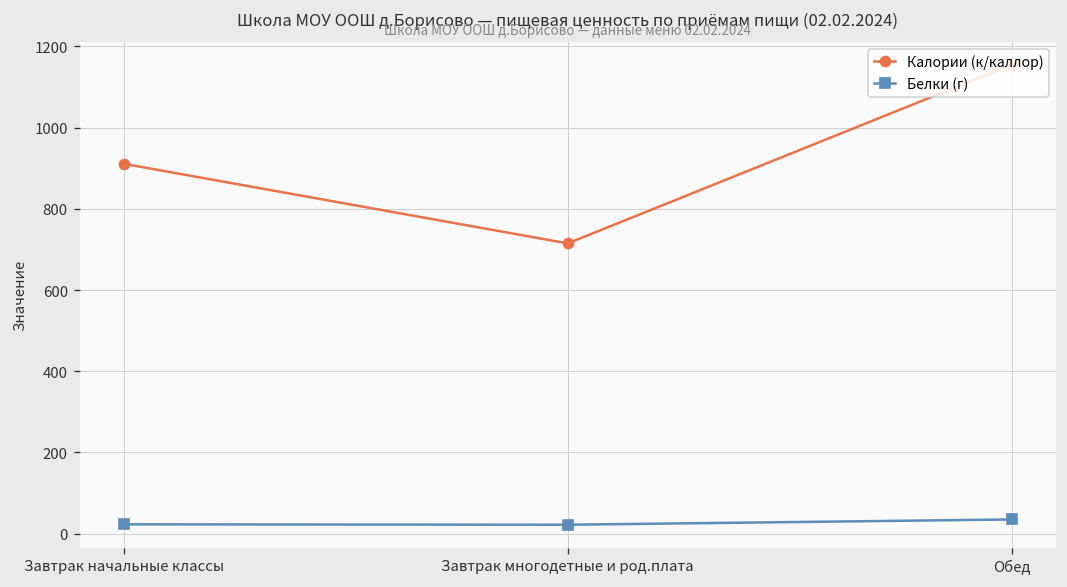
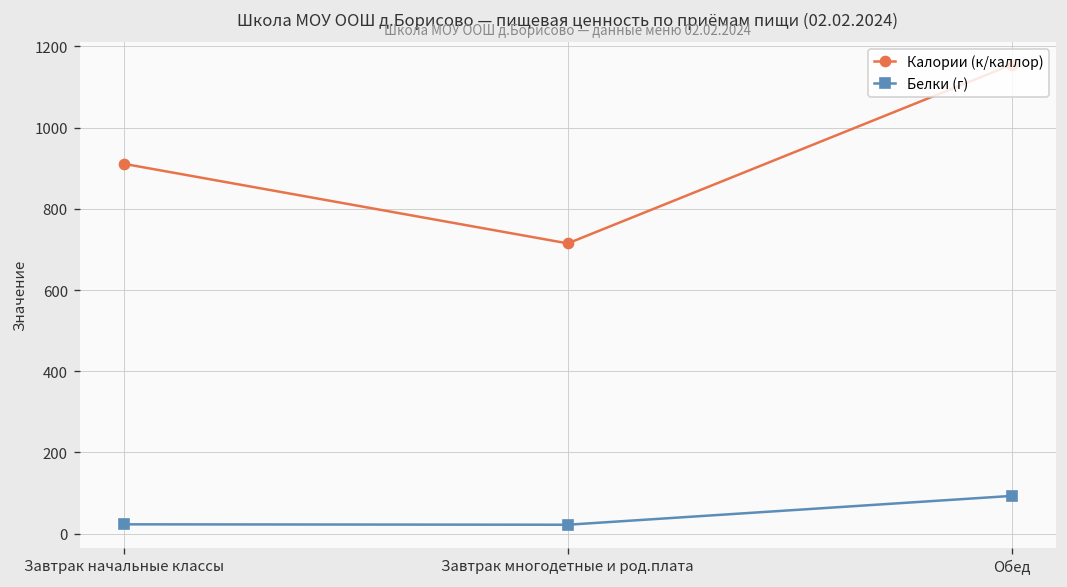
Белки (г), Обед: 40 -> 90
